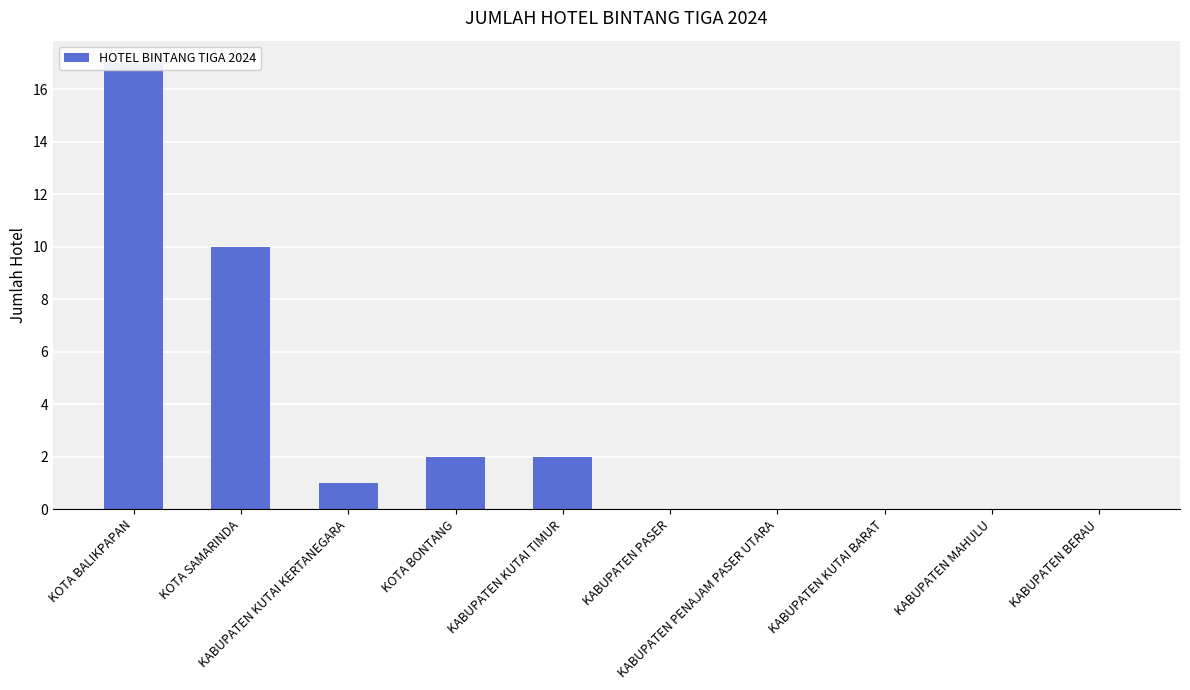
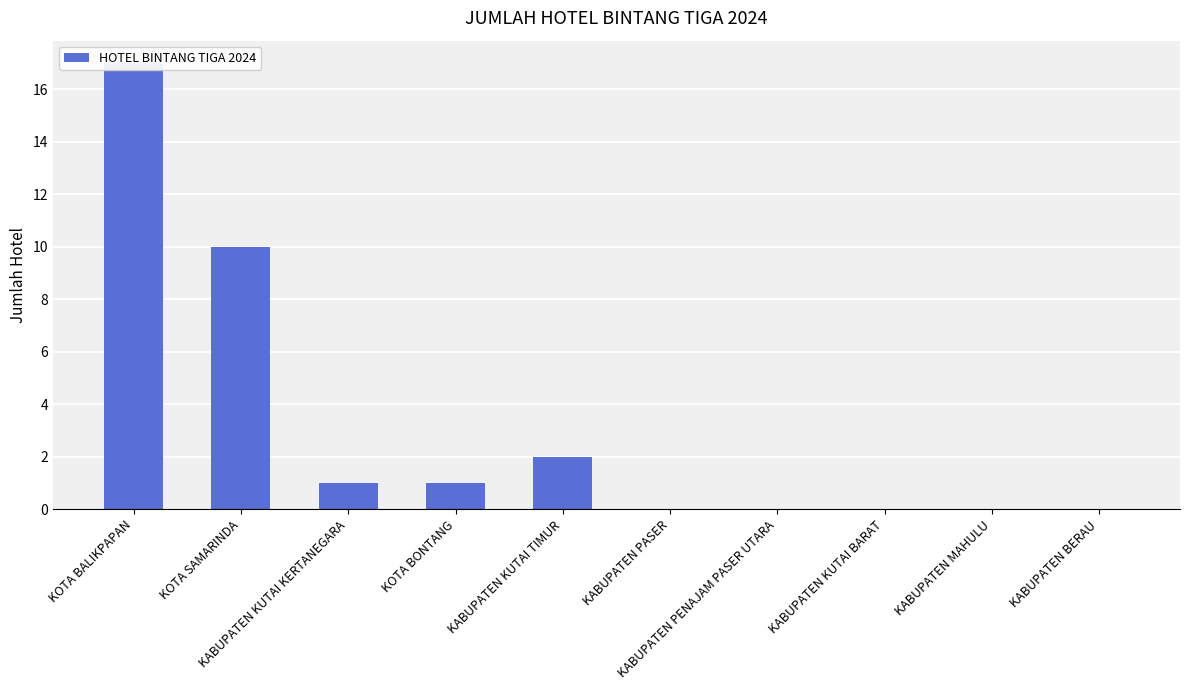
KOTA BONTANG: 2 -> 1
